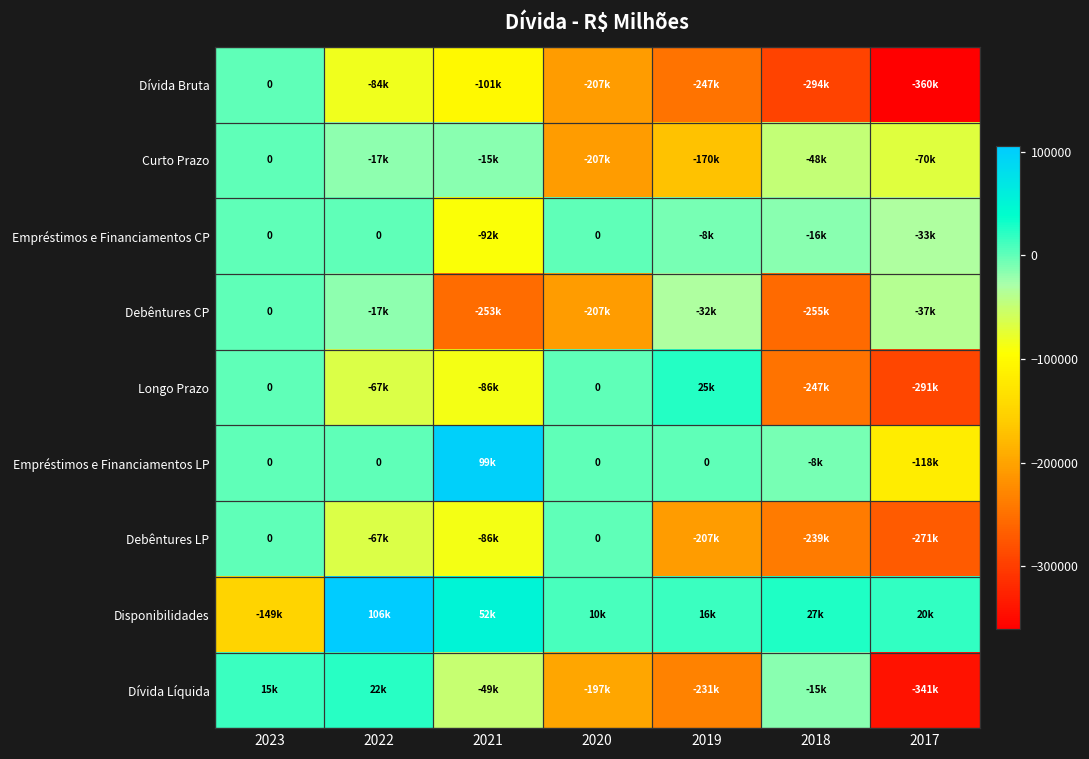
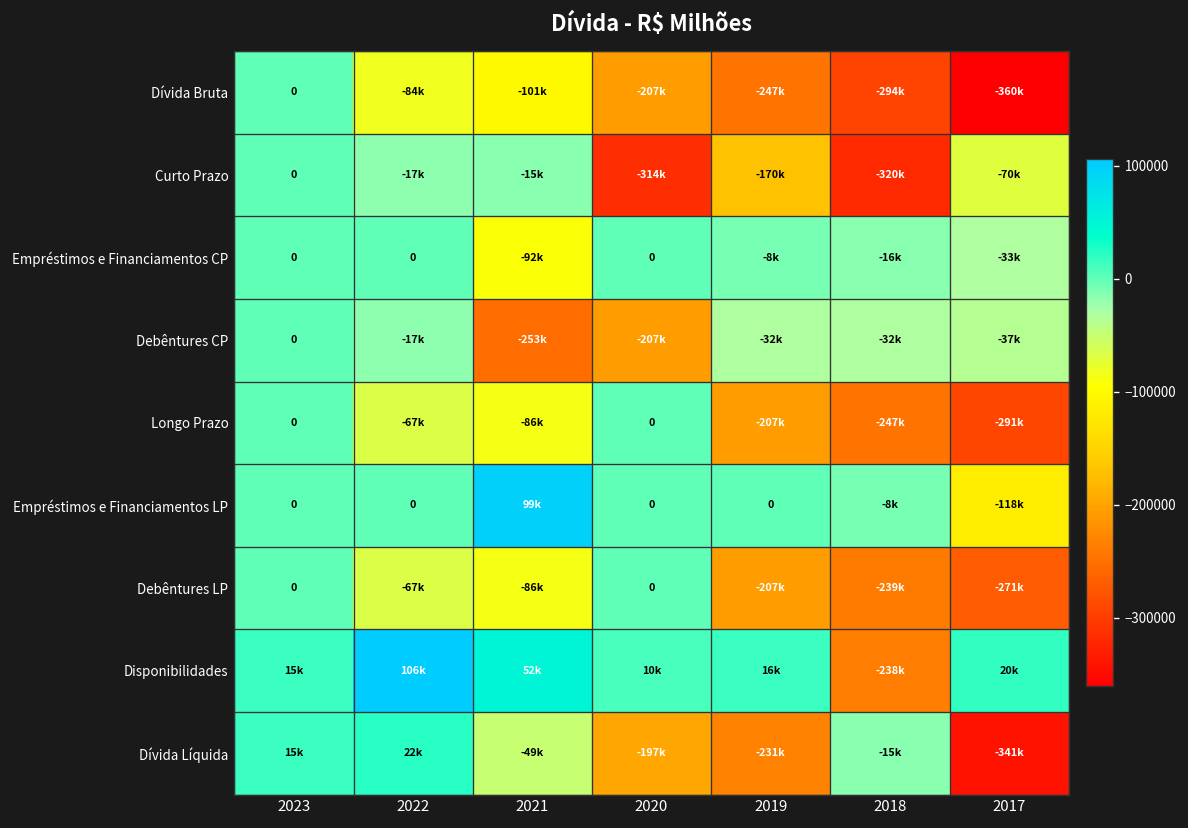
Curto Prazo, 2020: -207k -> -314k
Curto Prazo, 2018: -48k -> -320k
Debêntures CP, 2018: -255k -> -32k
Longo Prazo, 2019: 25k -> -207k
Disponibilidades, 2023: -149k -> 15k
Disponibilidades, 2018: 27k -> -238k
